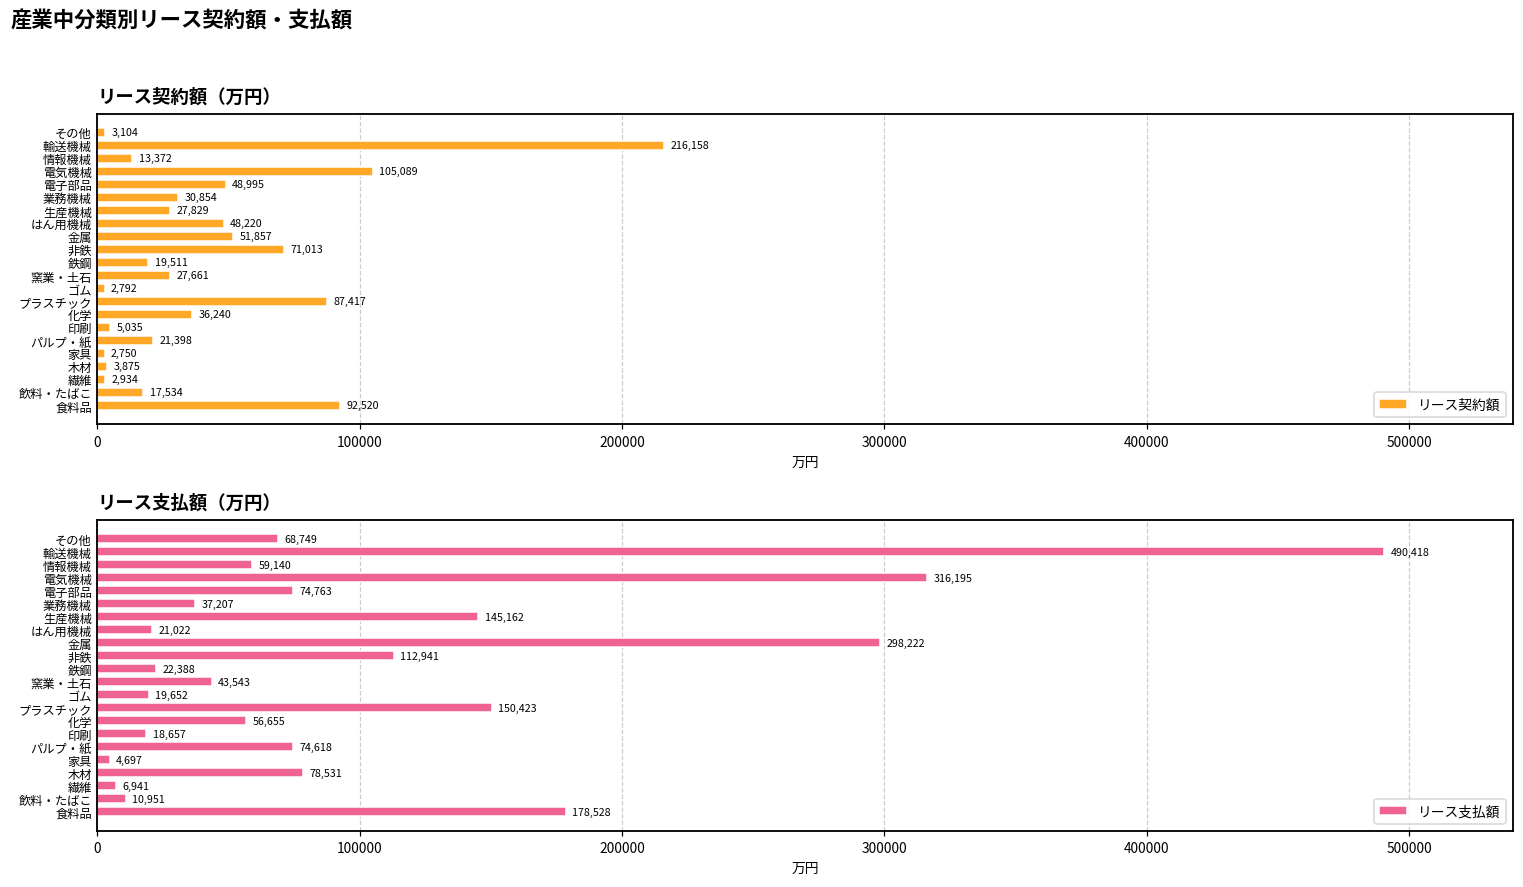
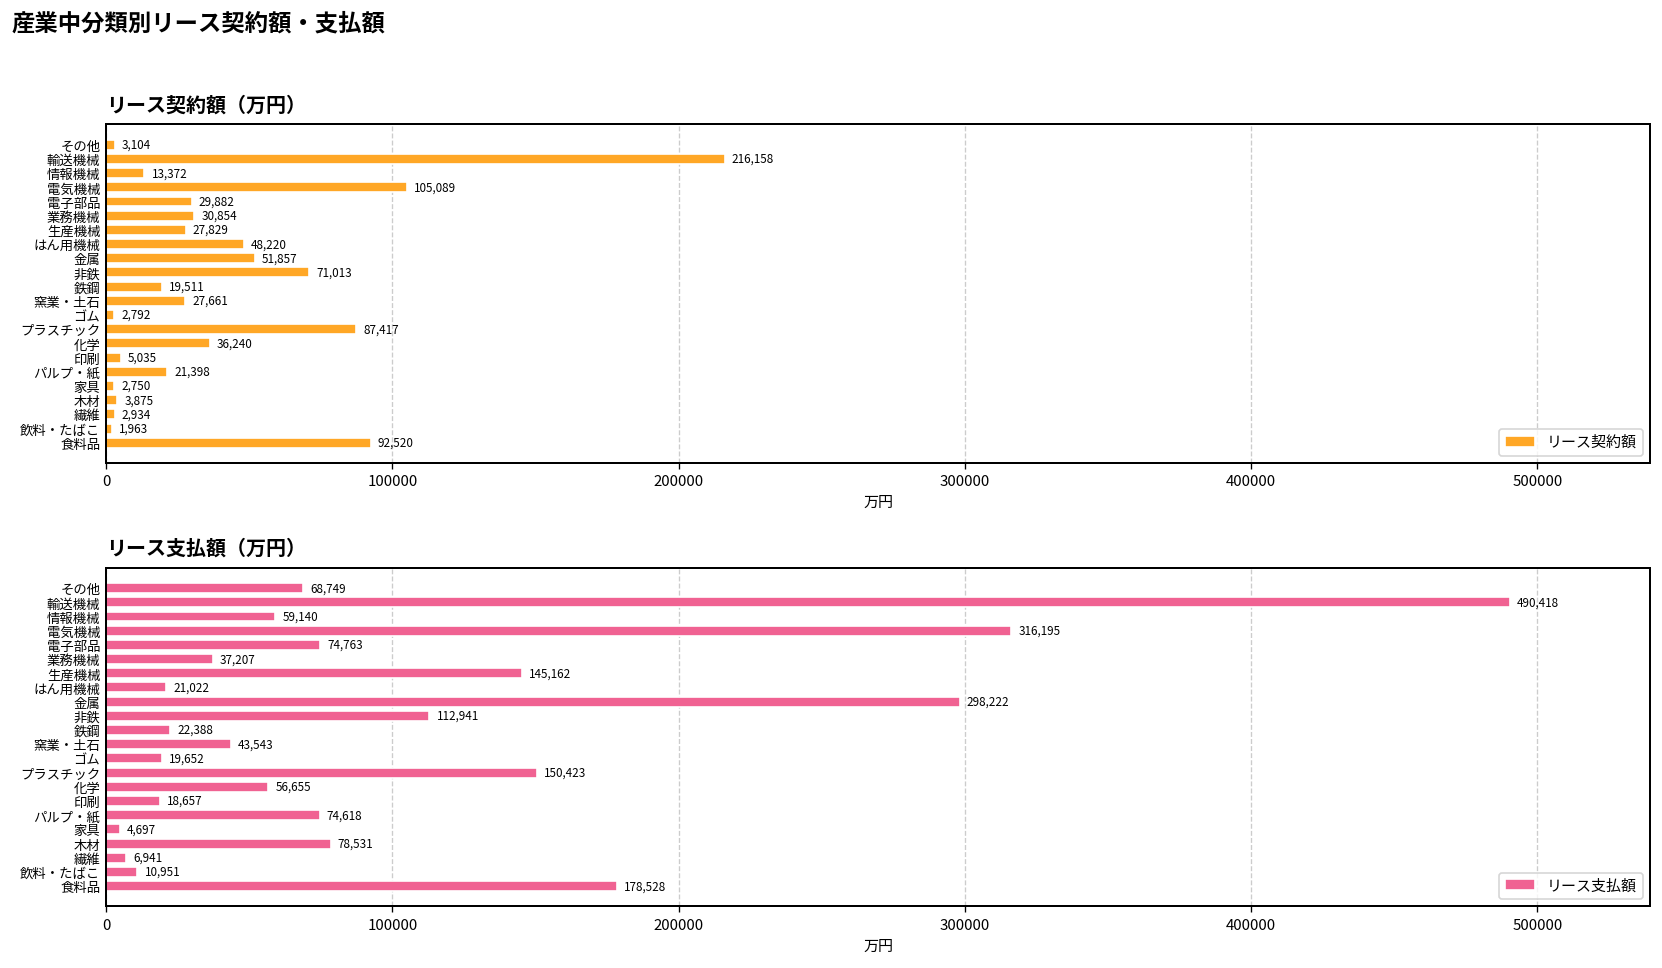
リース契約額（万円）, 電子部品: 48,995 -> 29,882
リース契約額（万円）, 飲料・たばこ: 17,534 -> 1,963
